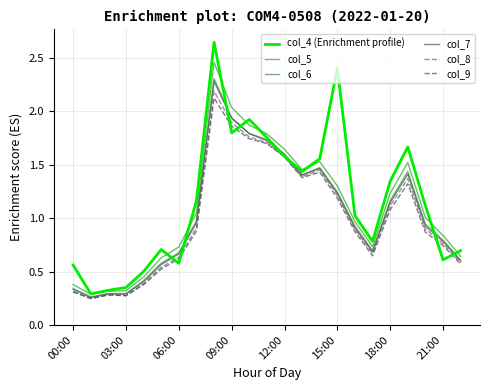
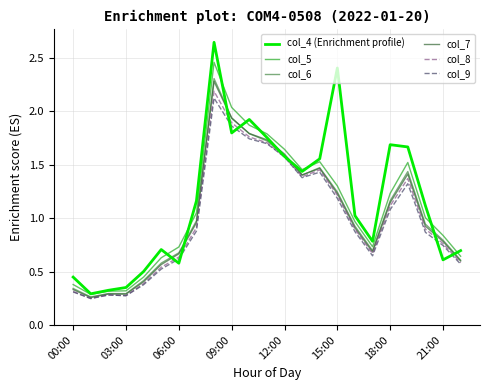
col_4 (Enrichment profile), 00:00: 0.56 -> 0.45
col_4 (Enrichment profile), 18:00: 1.34 -> 1.69
